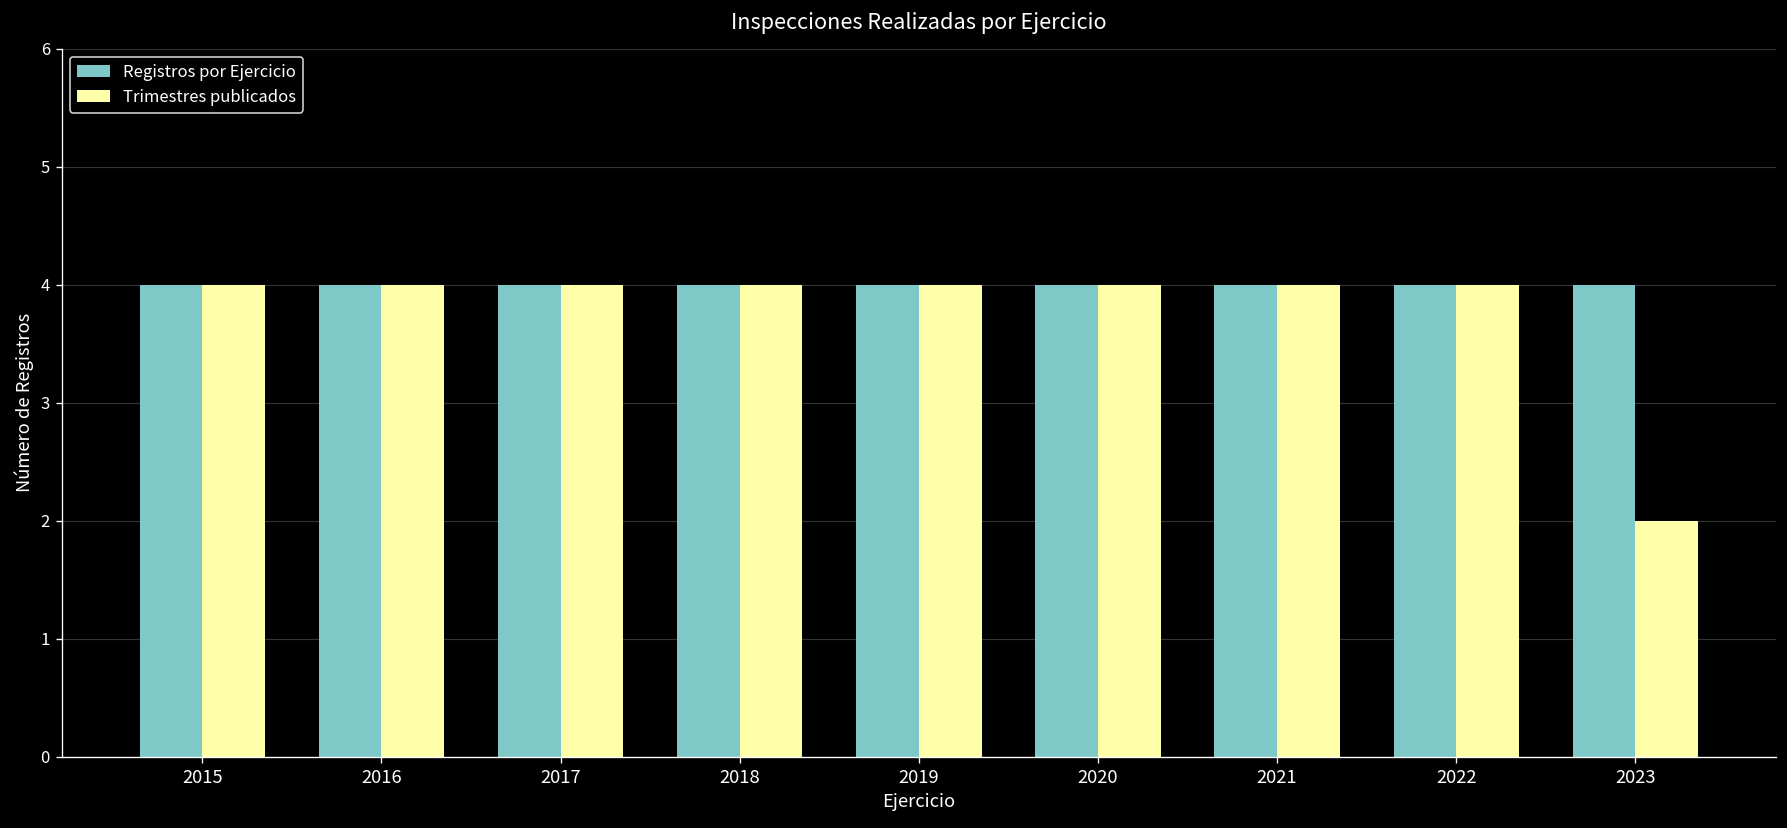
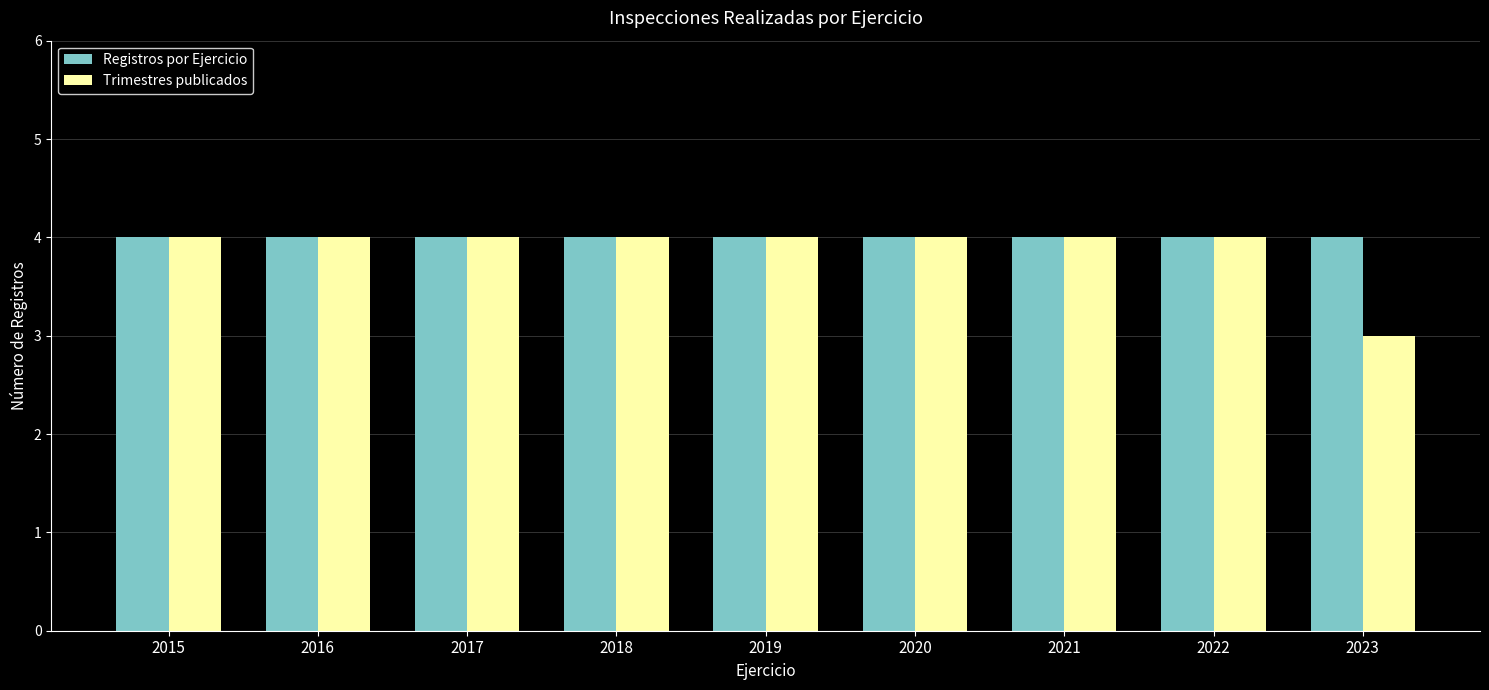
Trimestres publicados, 2023: 2 -> 3
